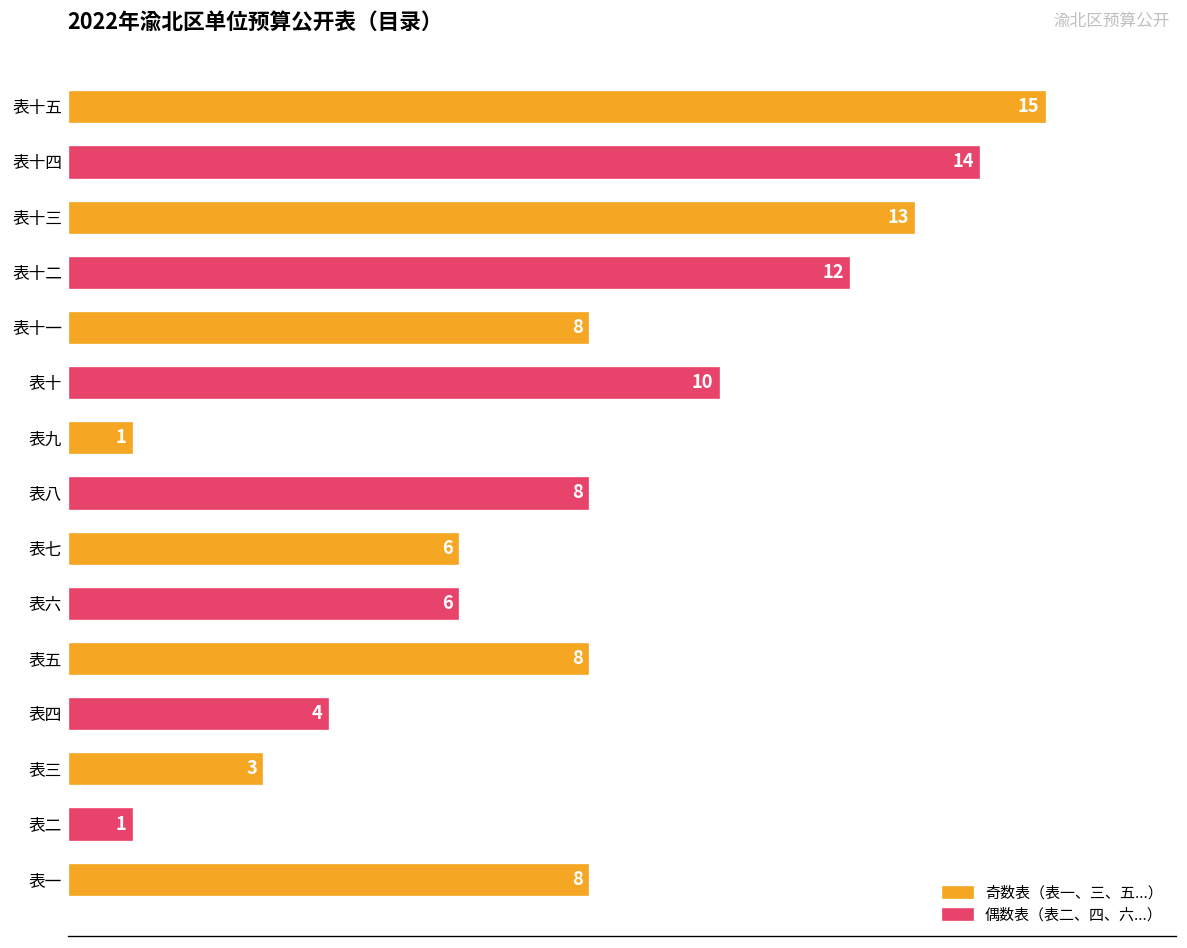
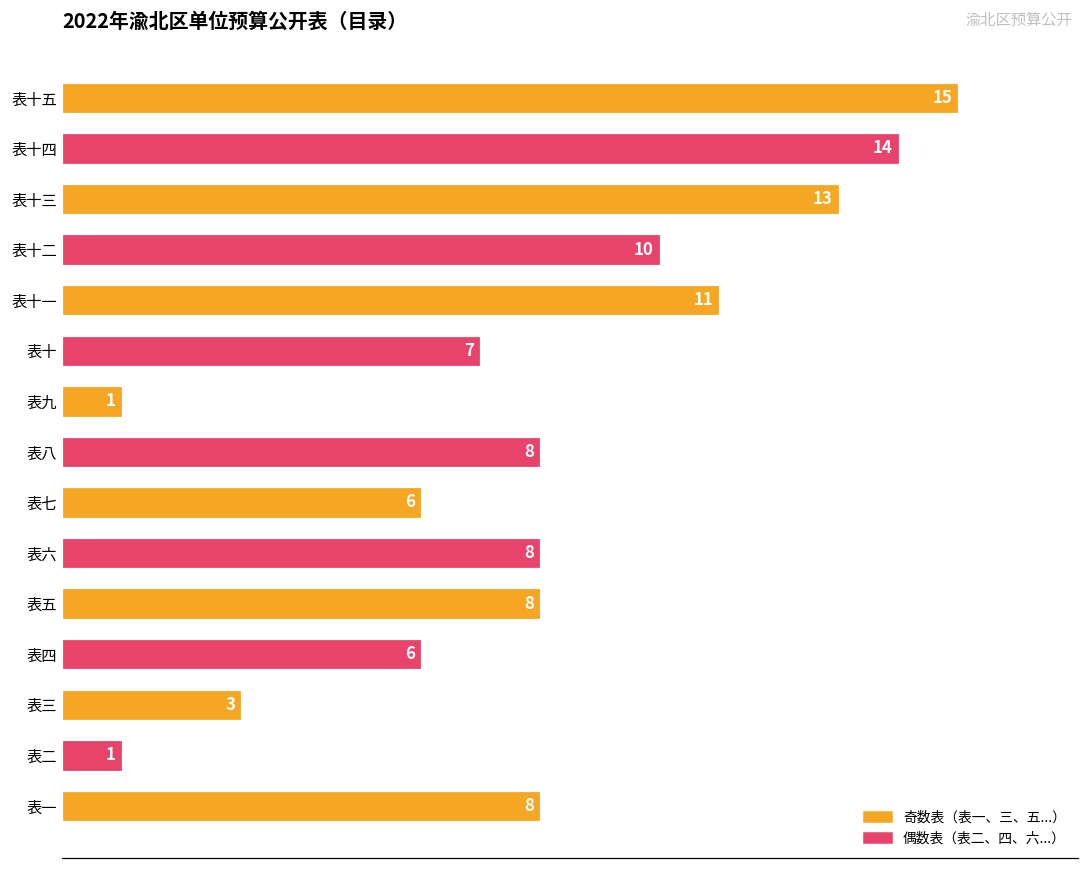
表十二: 12 -> 10
表十一: 8 -> 11
表十: 10 -> 7
表六: 6 -> 8
表四: 4 -> 6
